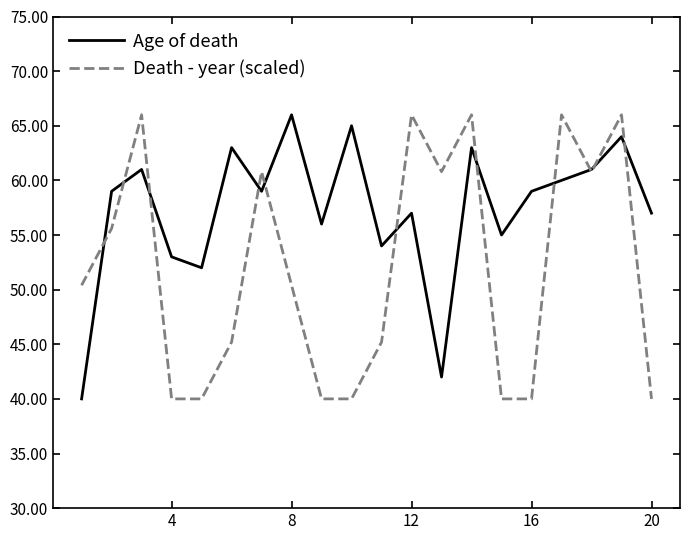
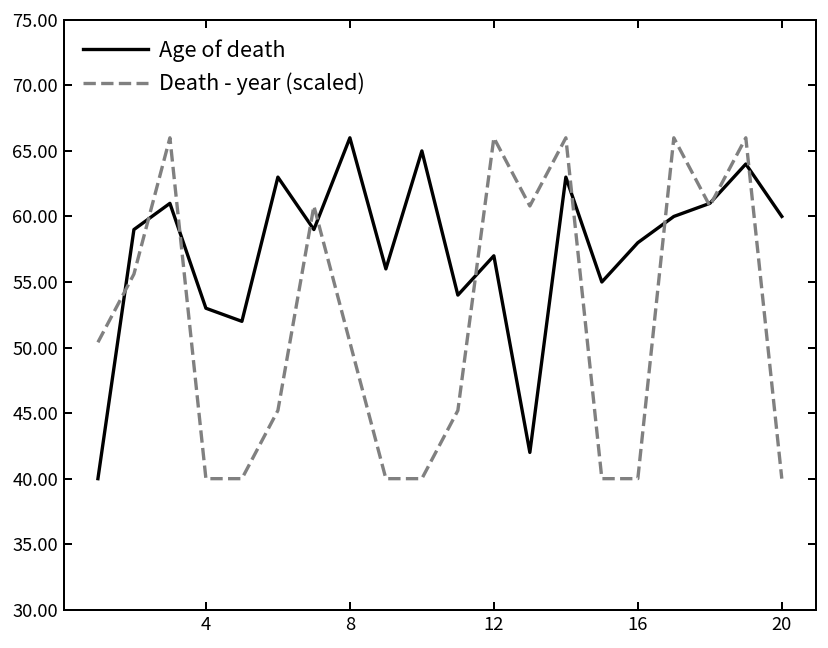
Age of death, 16: 59 -> 58
Age of death, 20: 57 -> 60
